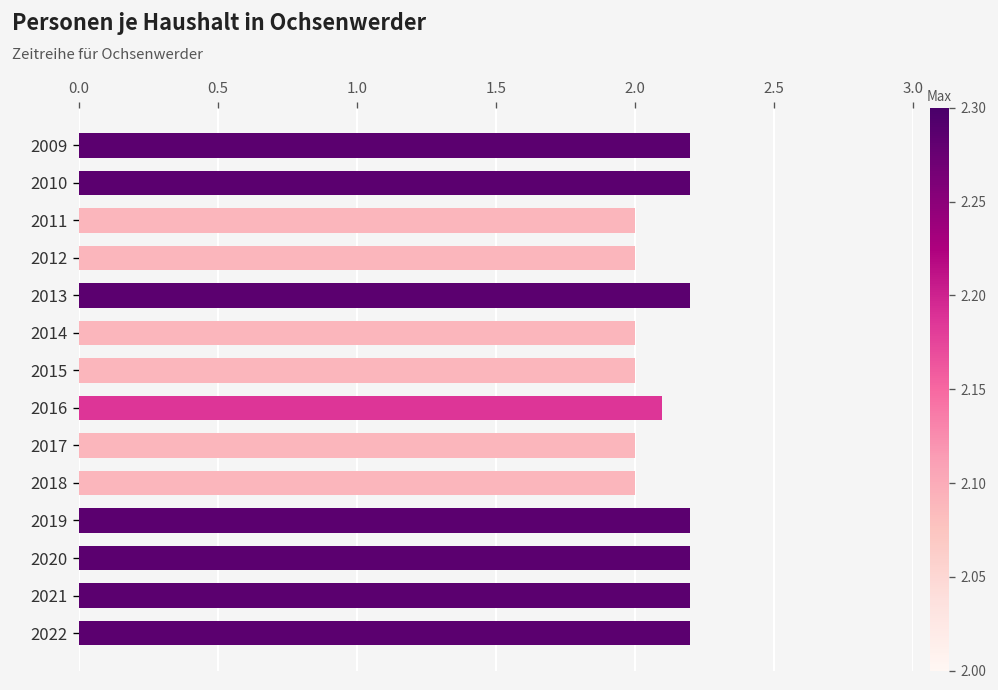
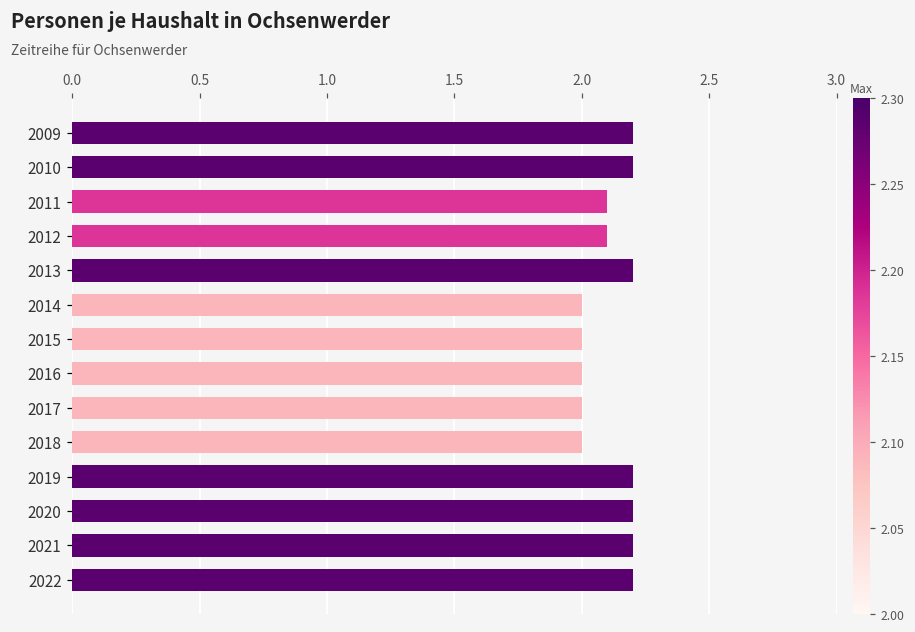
2011: 2.0 -> 2.1
2012: 2.0 -> 2.1
2016: 2.1 -> 2.0
